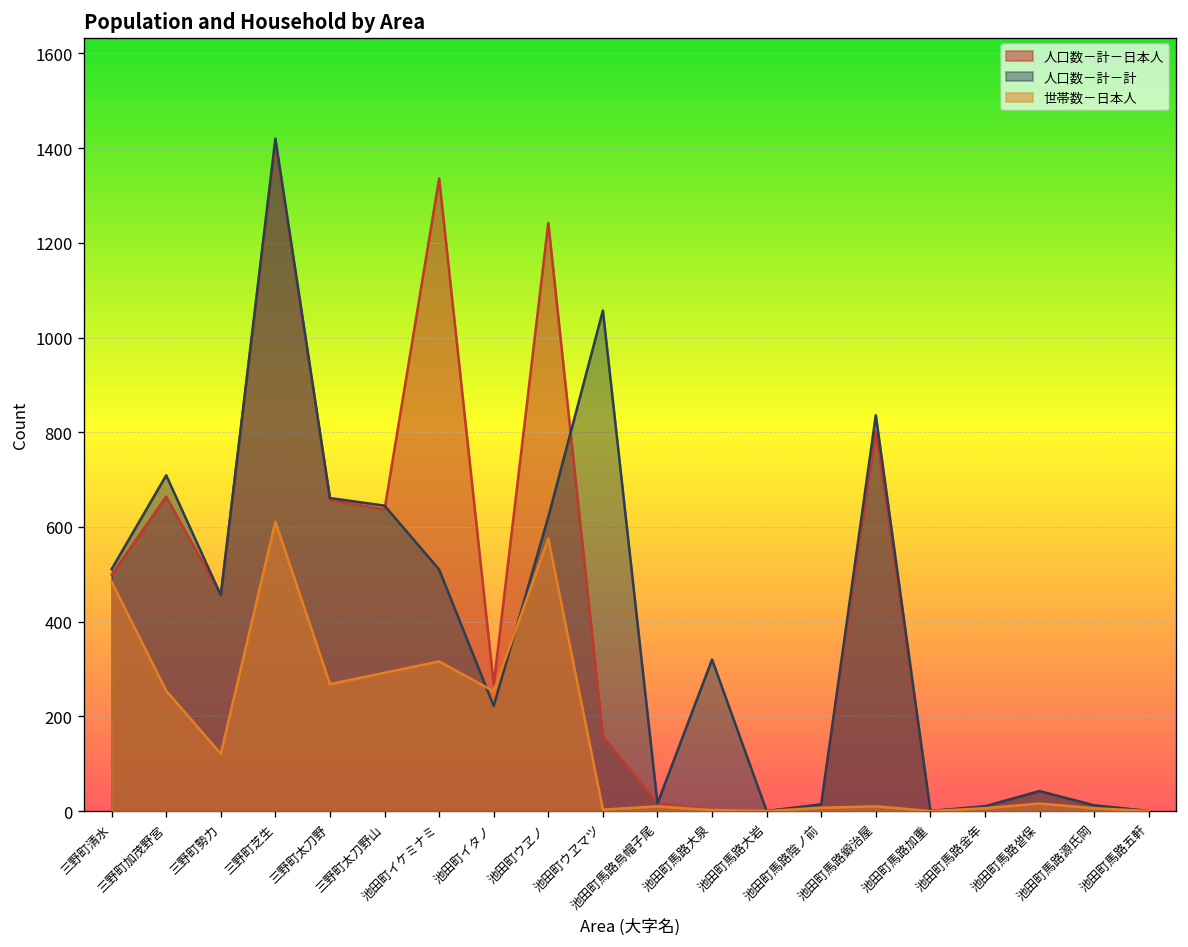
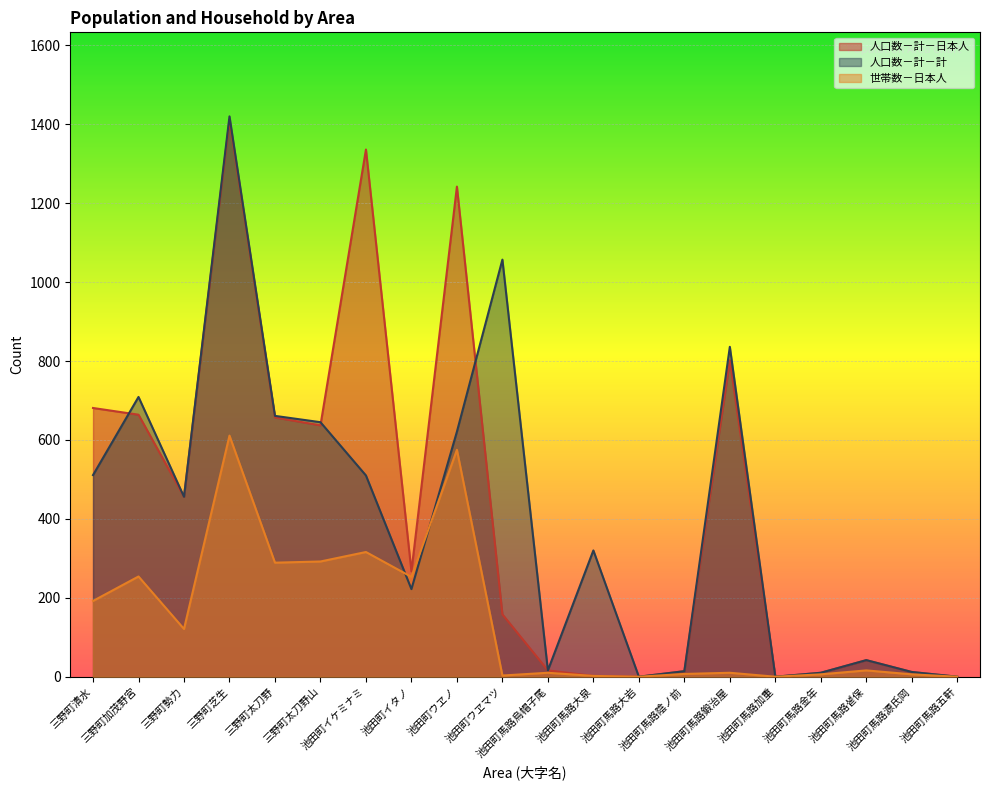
人口数－計－日本人, 三野町清水: 500 -> 680
世帯数－日本人, 三野町清水: 480 -> 190
世帯数－日本人, 三野町太刀野: 270 -> 290
